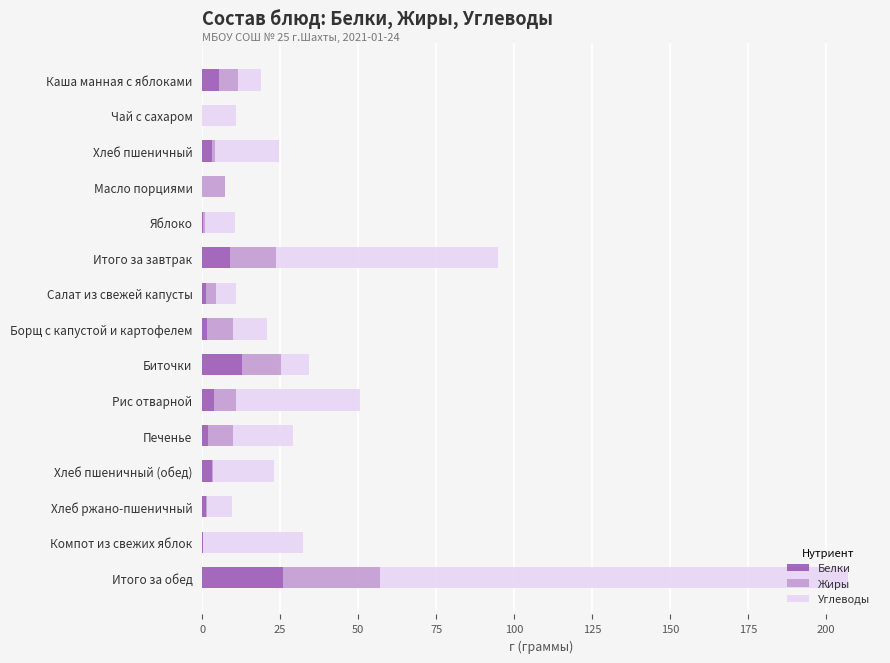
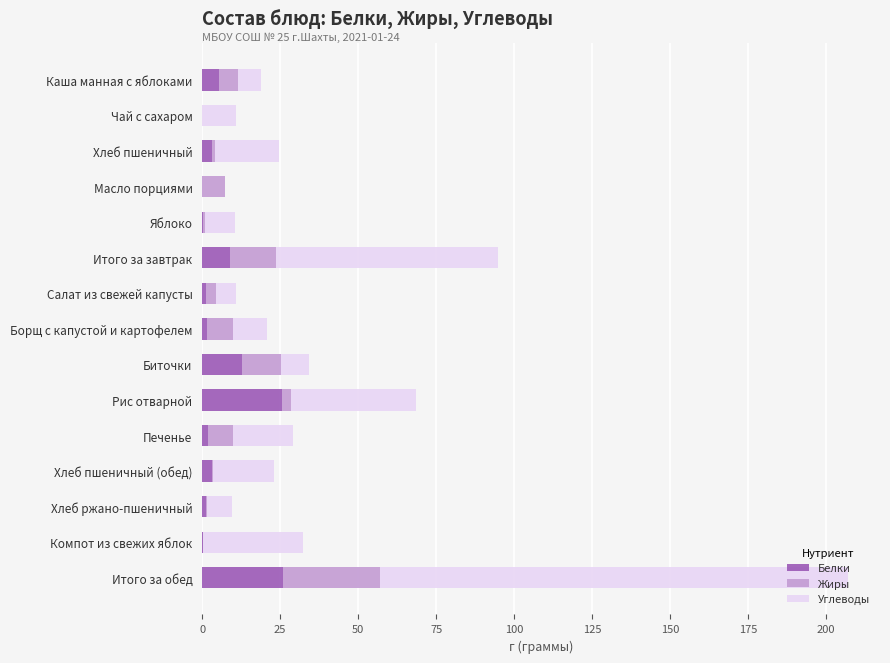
Белки, Рис отварной: 4 -> 26
Жиры, Рис отварной: 7 -> 3
